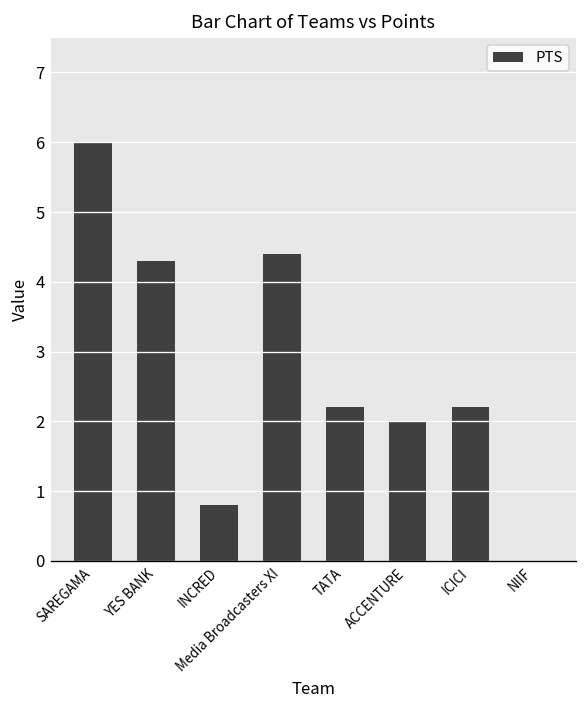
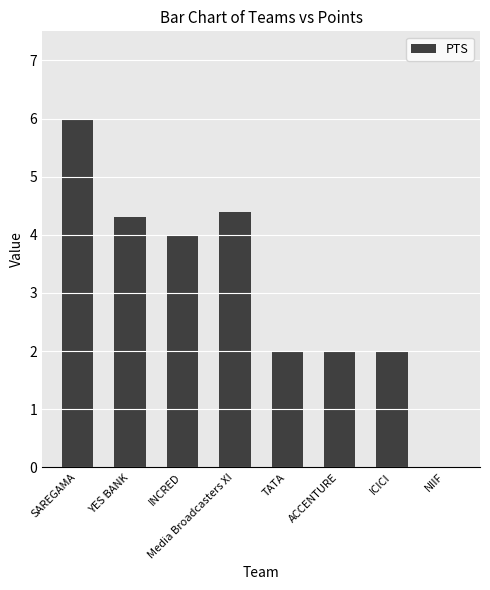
INCRED: 0.8 -> 4.0
TATA: 2.2 -> 2.0
ICICI: 2.2 -> 2.0
